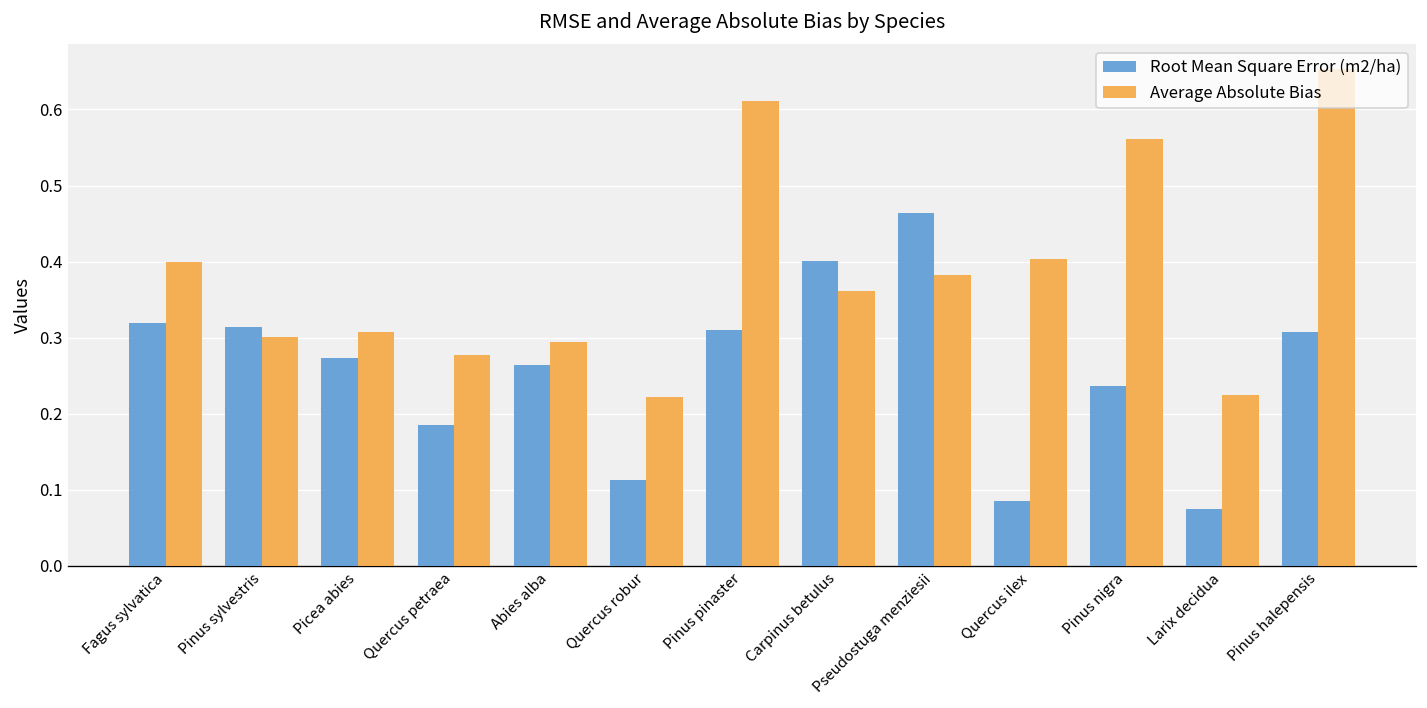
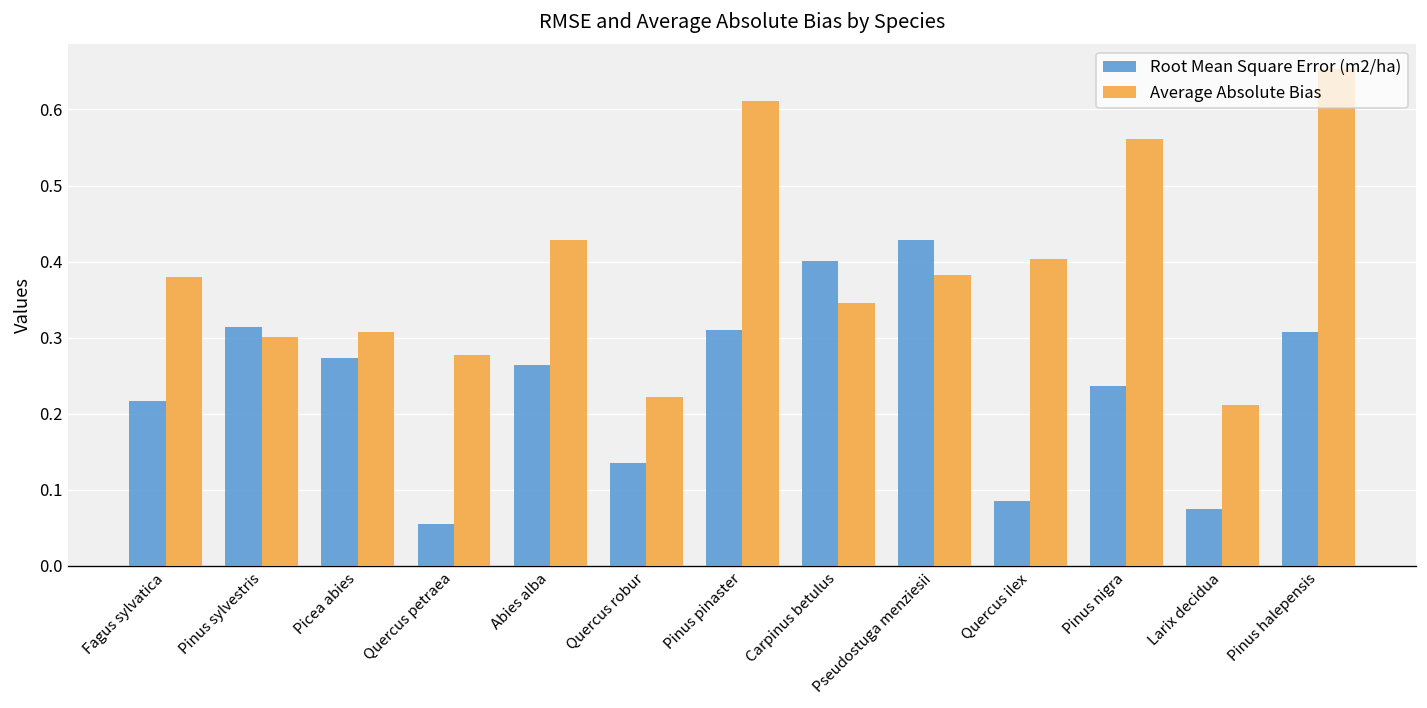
Root Mean Square Error (m2/ha), Fagus sylvatica: 0.32 -> 0.22
Average Absolute Bias, Fagus sylvatica: 0.40 -> 0.38
Root Mean Square Error (m2/ha), Quercus petraea: 0.19 -> 0.05
Average Absolute Bias, Abies alba: 0.30 -> 0.43
Root Mean Square Error (m2/ha), Quercus robur: 0.11 -> 0.14
Average Absolute Bias, Carpinus betulus: 0.36 -> 0.35
Root Mean Square Error (m2/ha), Pseudostuga menziesii: 0.46 -> 0.43
Average Absolute Bias, Larix decidua: 0.23 -> 0.21
